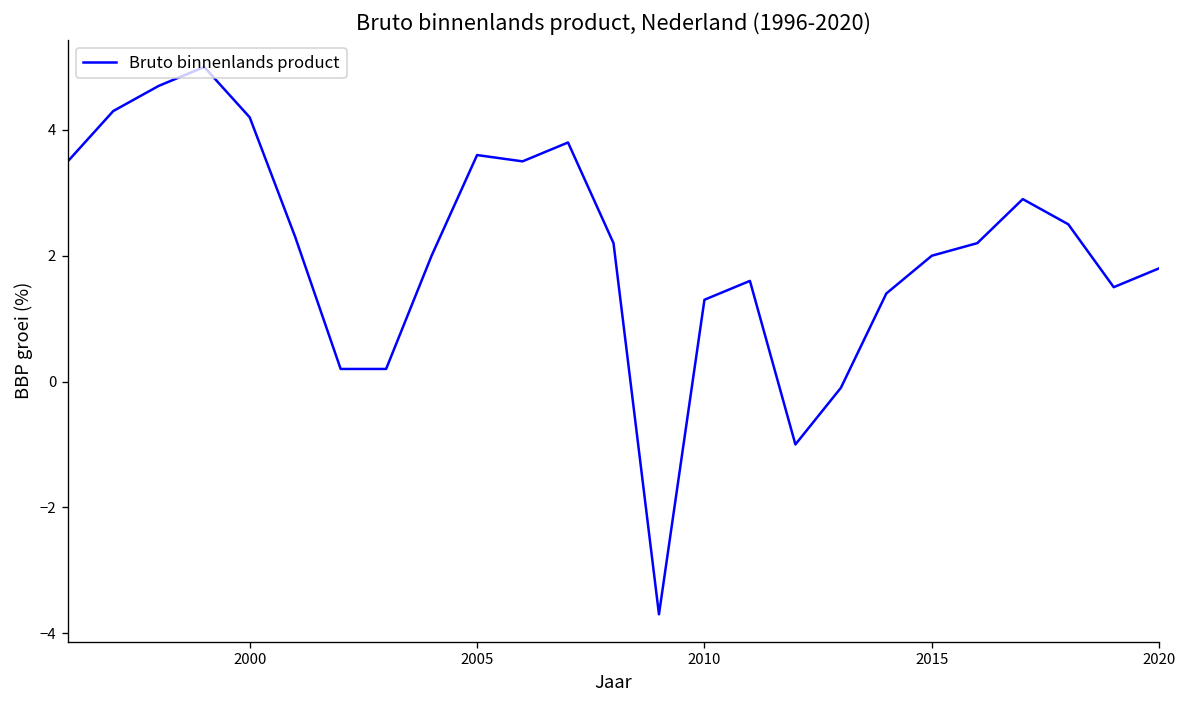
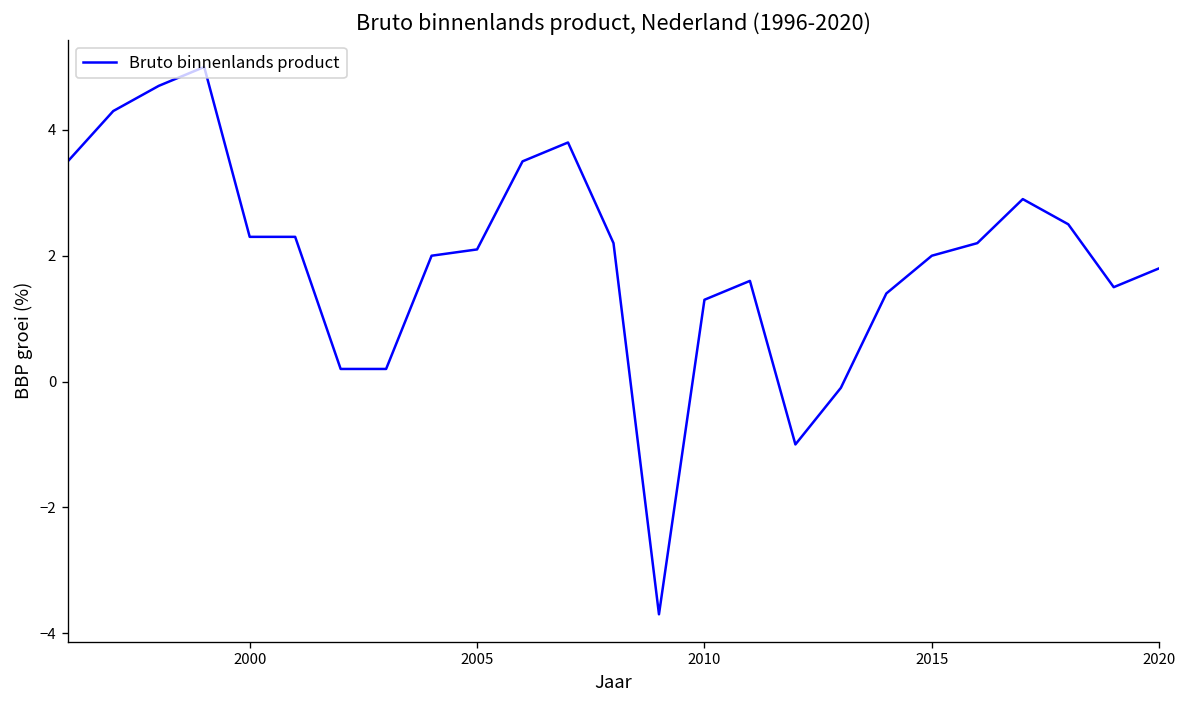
2000: 4.2 -> 2.3
2005: 3.6 -> 2.1
